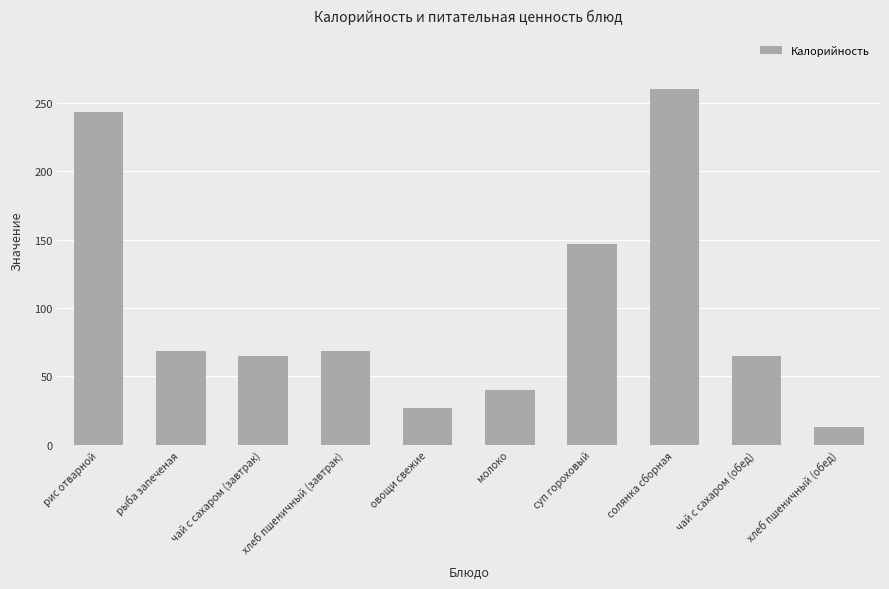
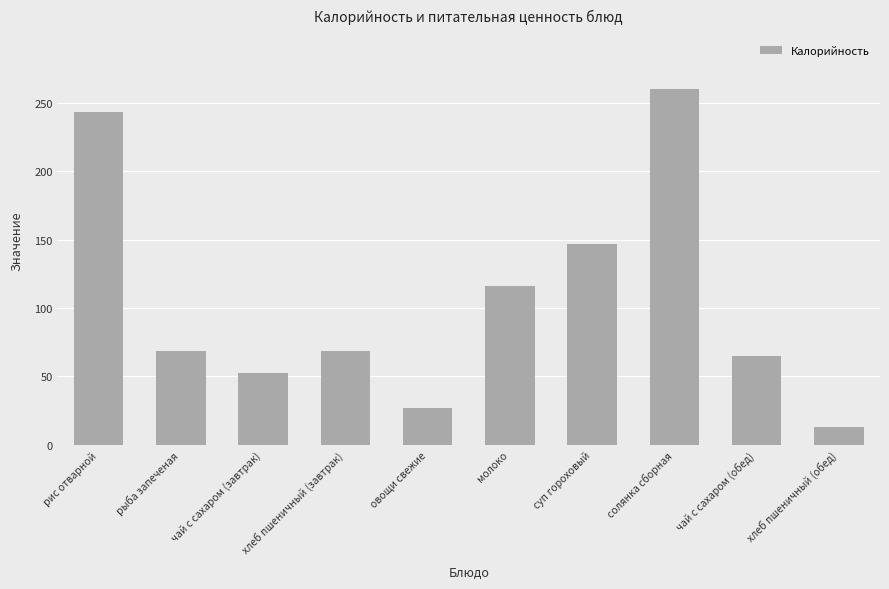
чай с сахаром (завтрак): 65 -> 53
молоко: 40 -> 116
